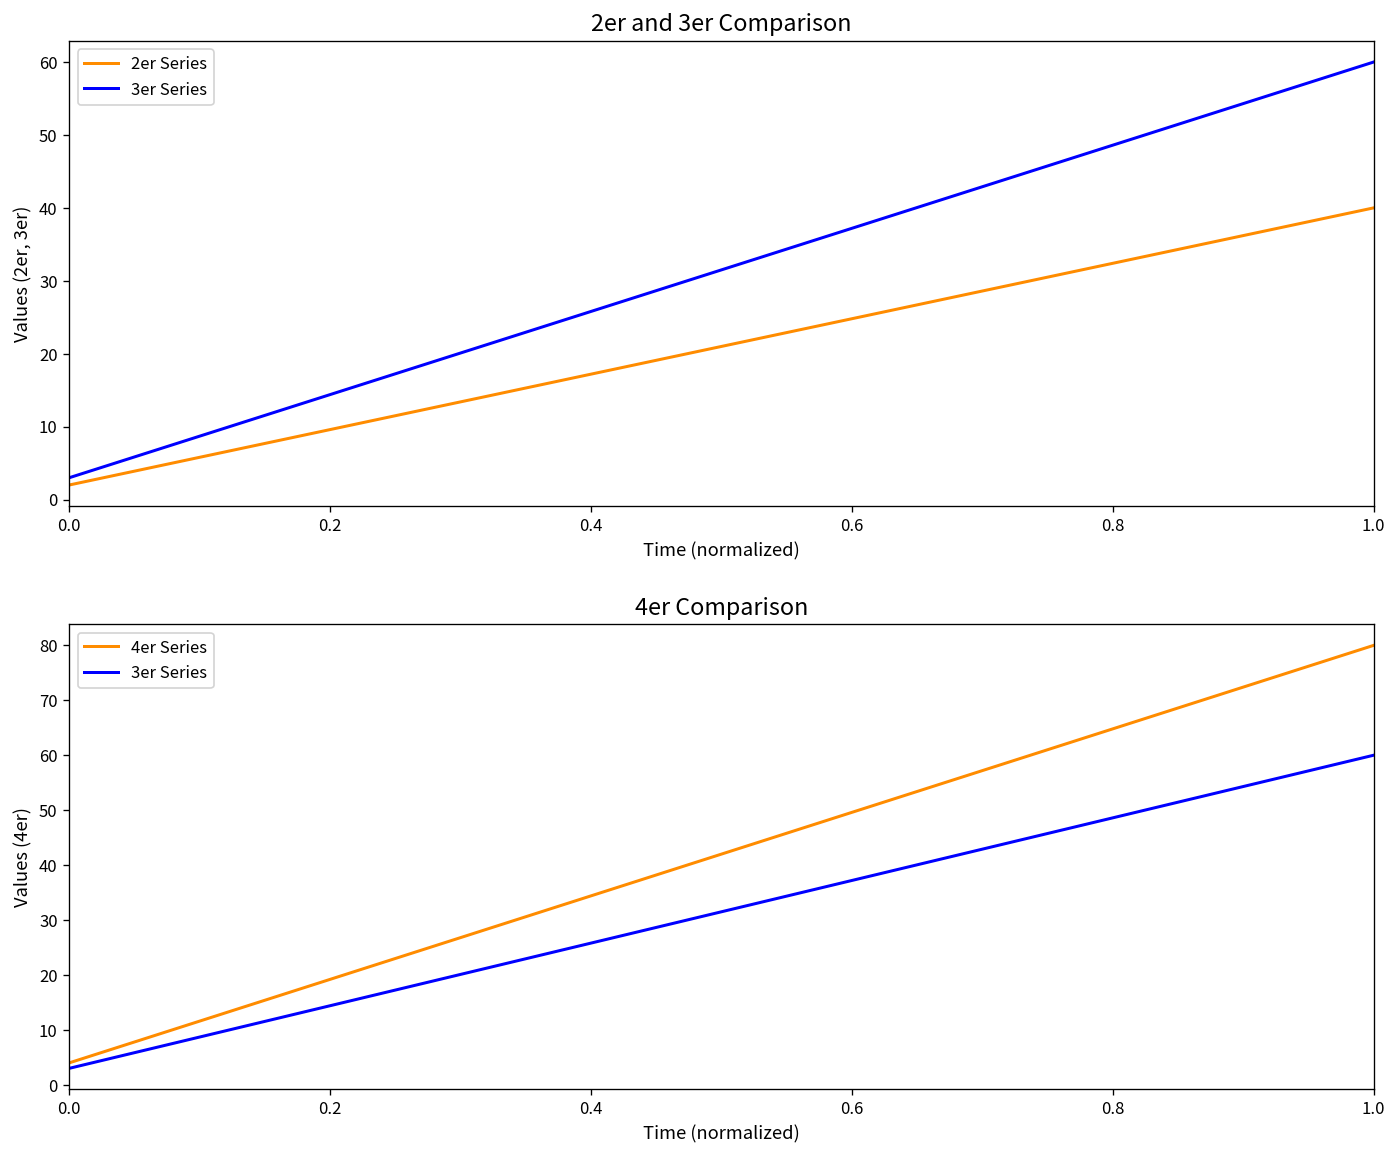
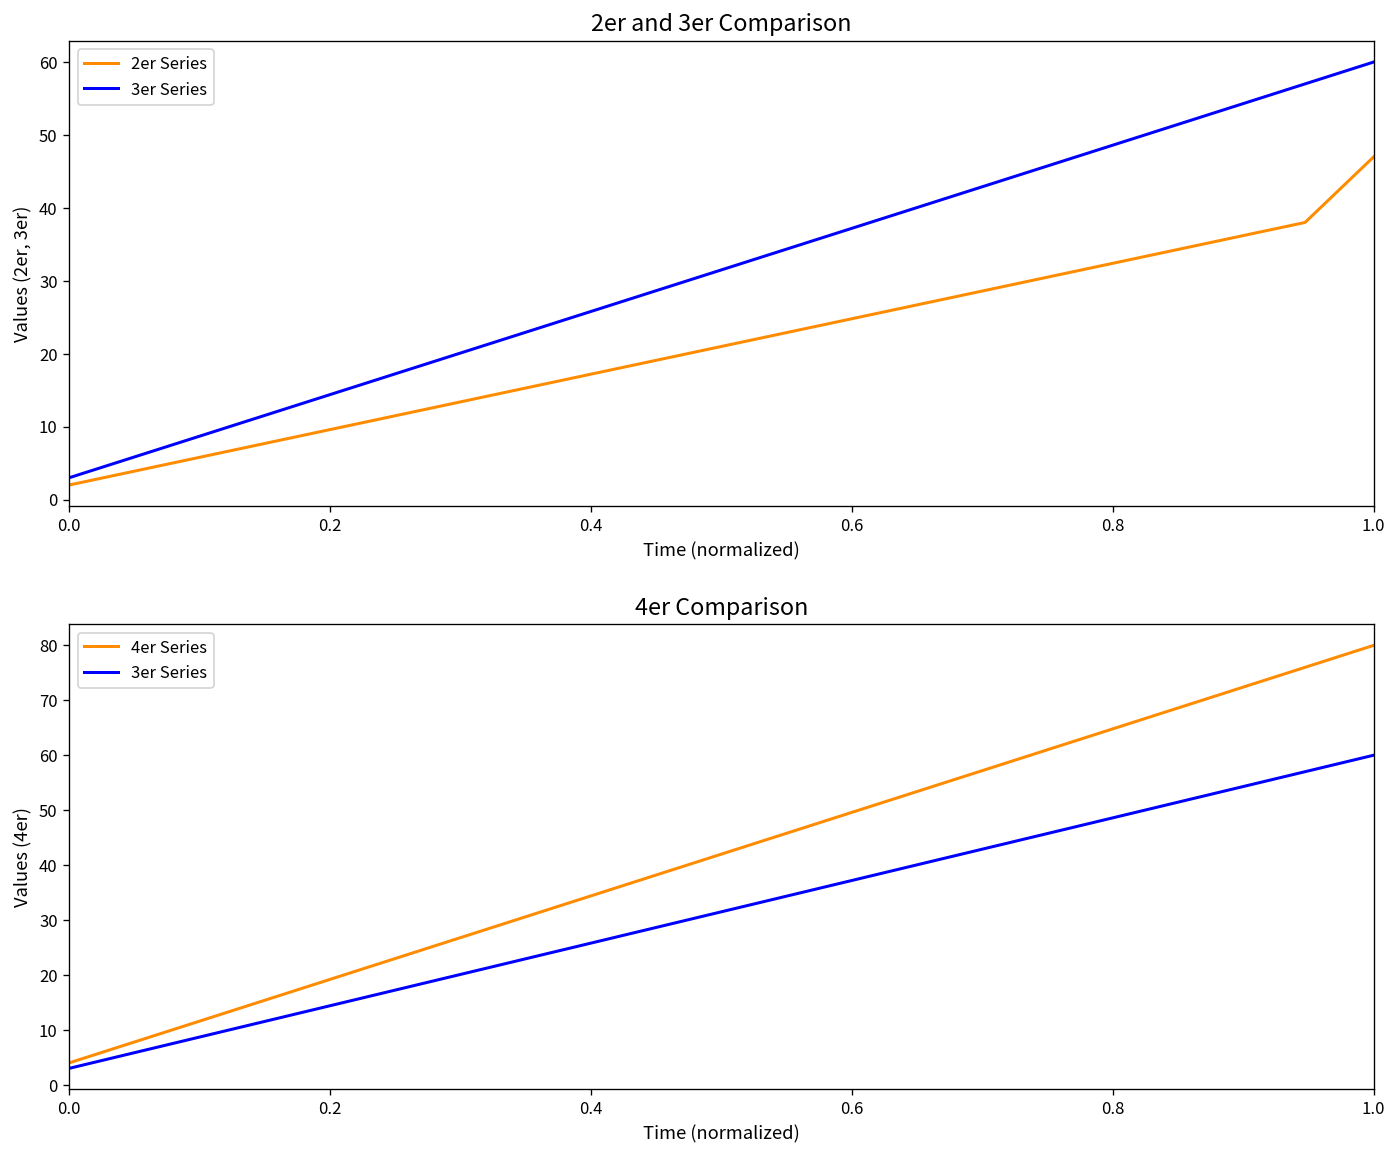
2er and 3er Comparison, 2er Series, 1.0: 40 -> 47
